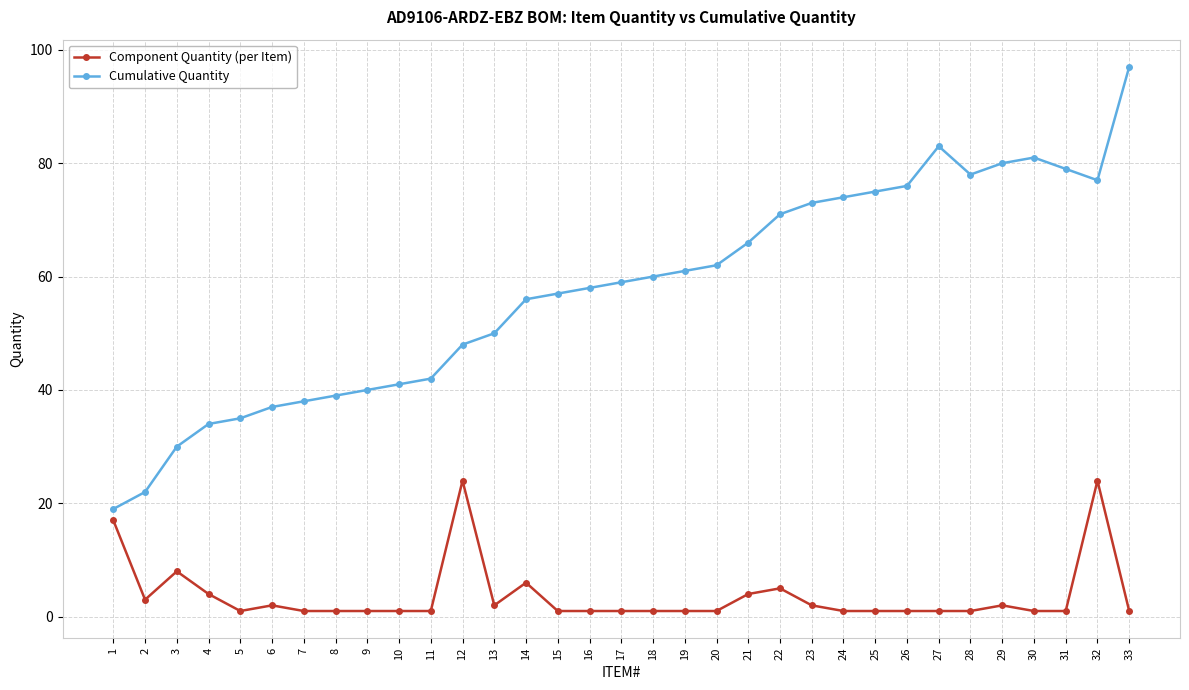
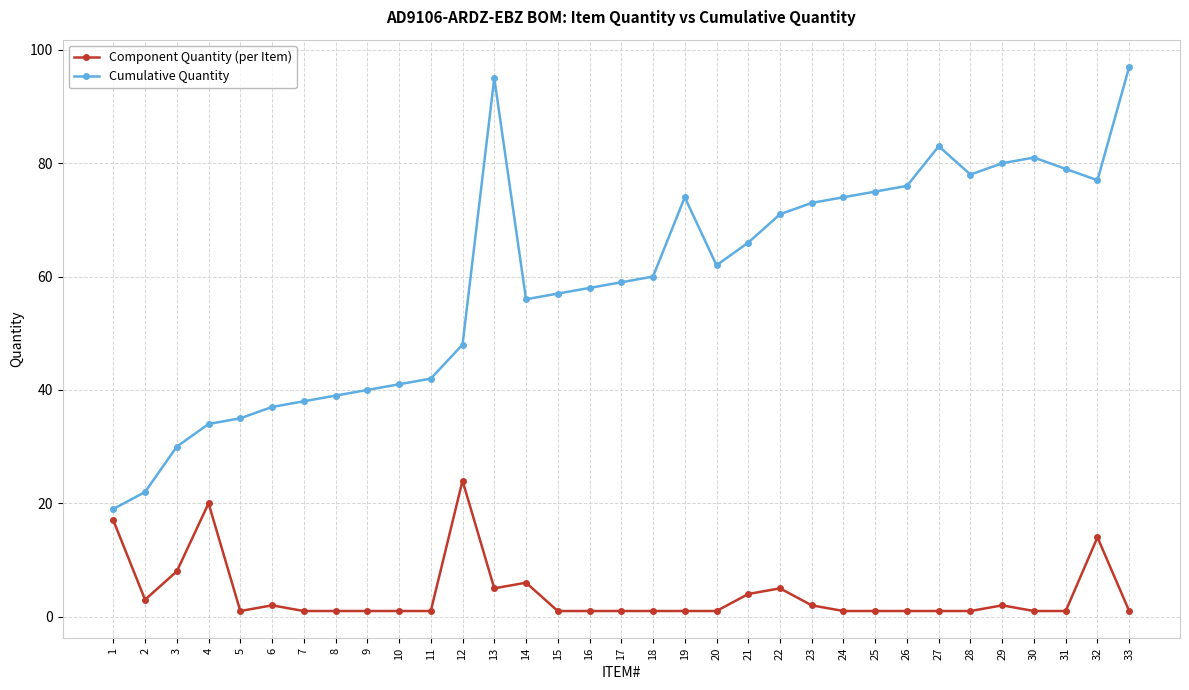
Component Quantity (per Item), 4: 4 -> 20
Component Quantity (per Item), 13: 2 -> 5
Cumulative Quantity, 13: 50 -> 95
Cumulative Quantity, 19: 61 -> 74
Component Quantity (per Item), 32: 24 -> 14
